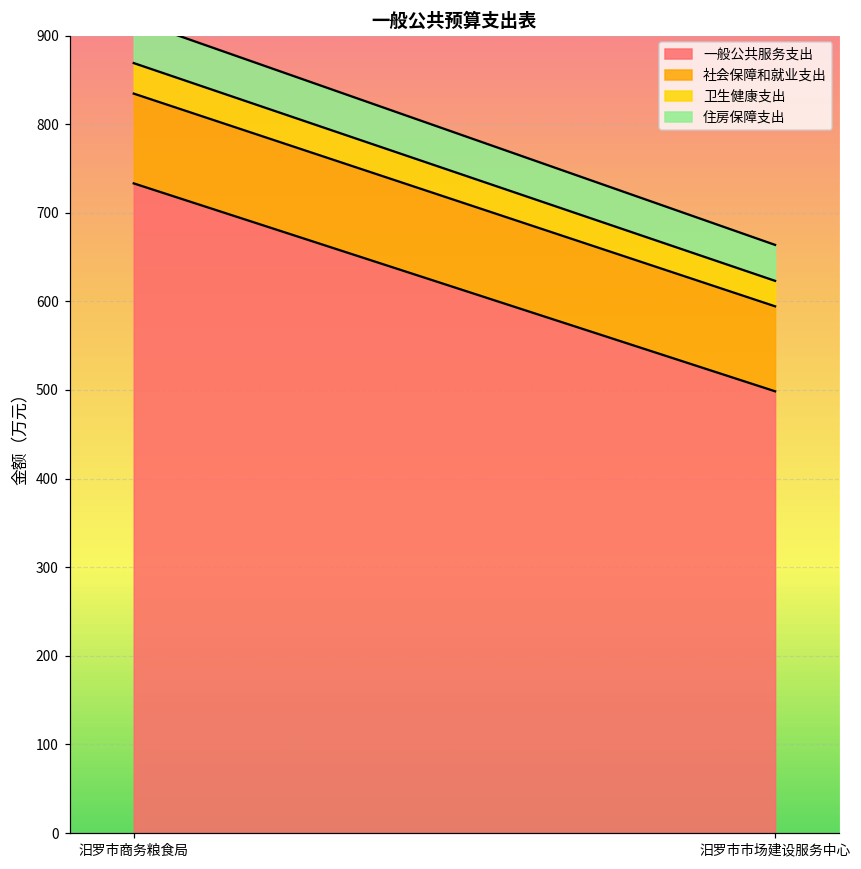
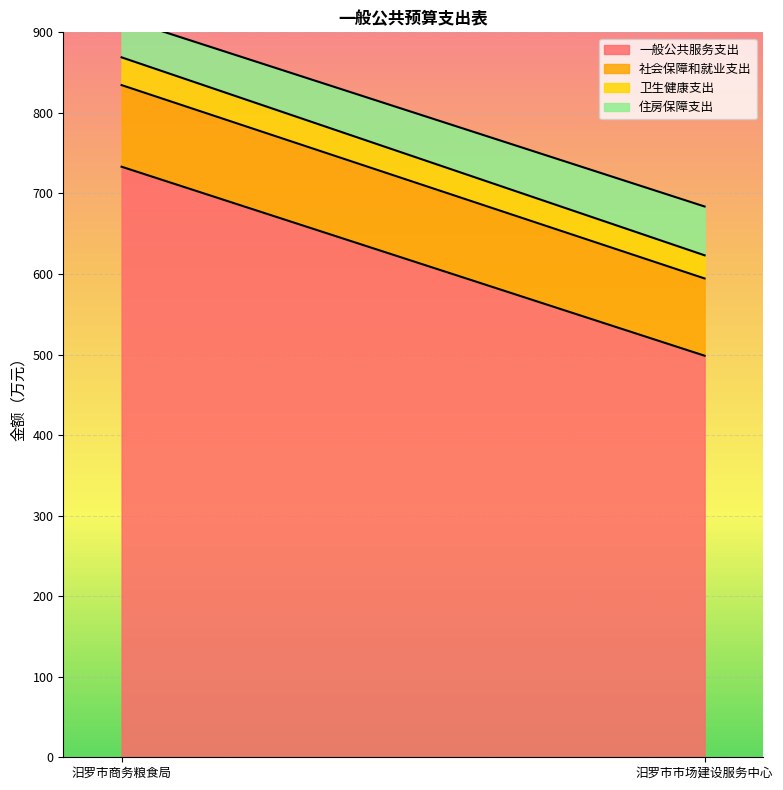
住房保障支出, 汨罗市市场建设服务中心: 40 -> 60
